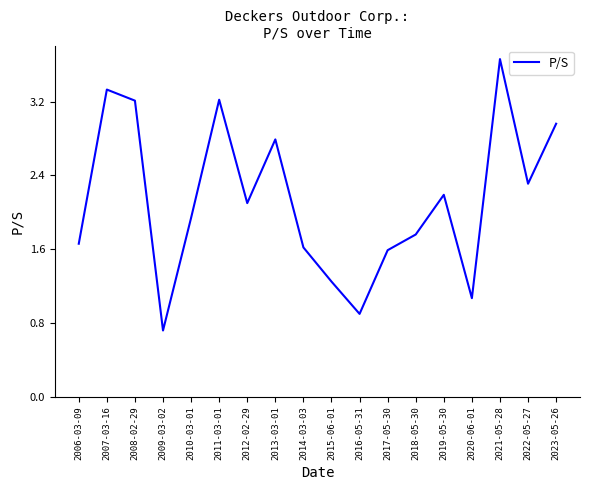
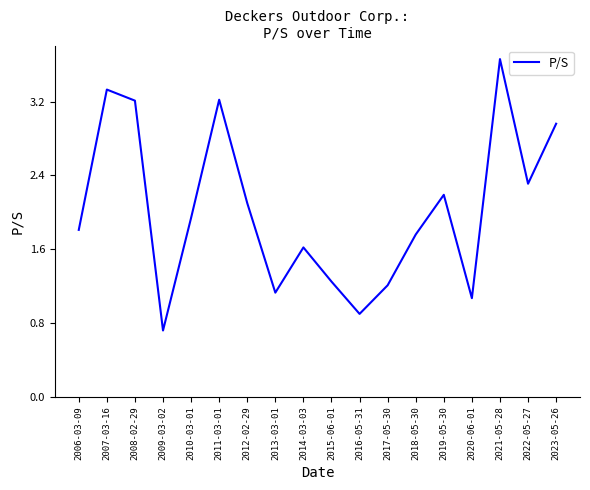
2006-03-09: 1.7 -> 1.8
2013-03-01: 2.8 -> 1.1
2017-05-30: 1.6 -> 1.2
